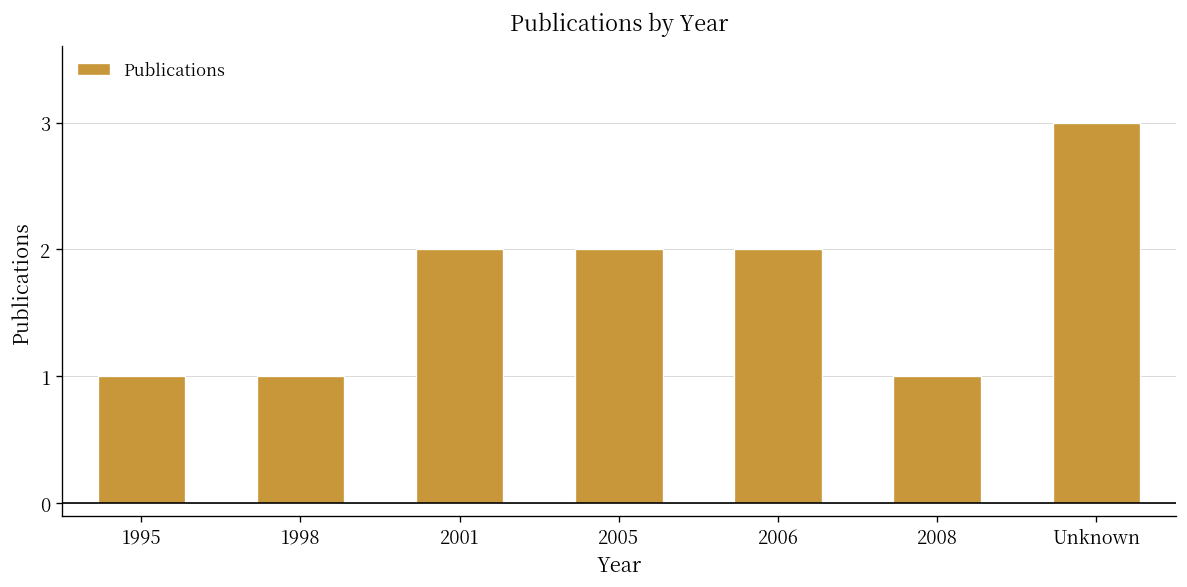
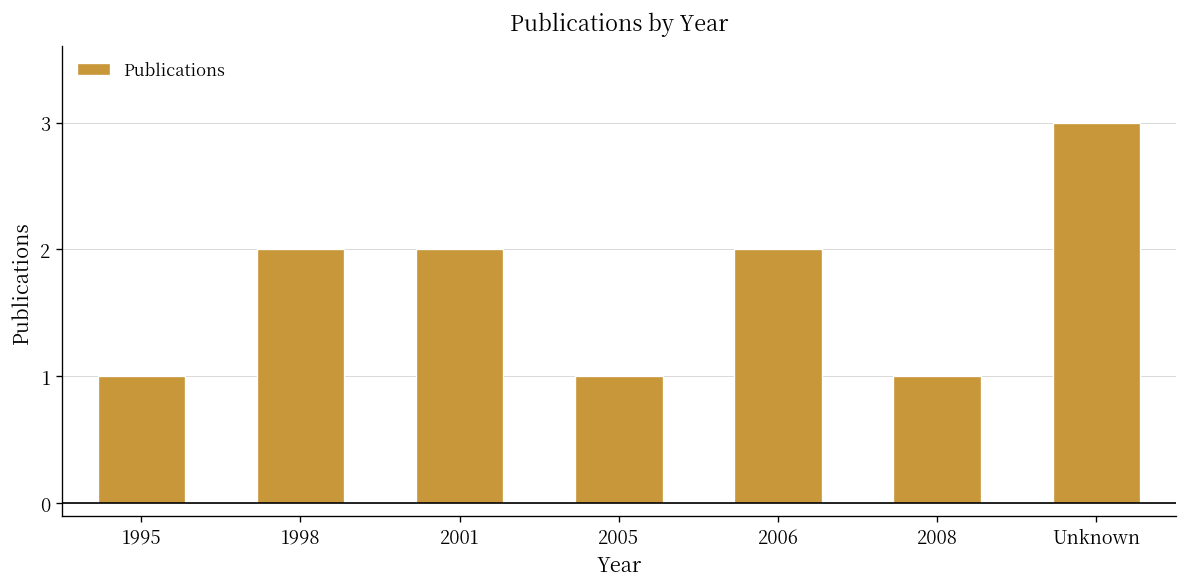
1998: 1 -> 2
2005: 2 -> 1
